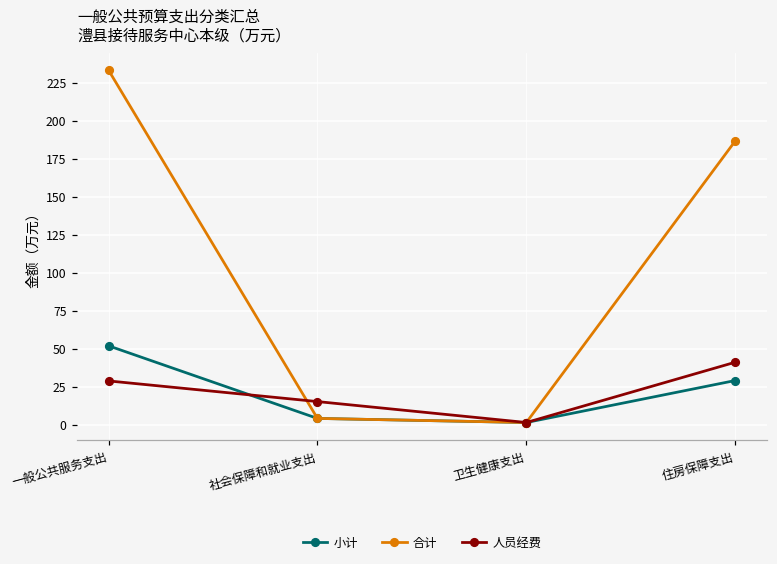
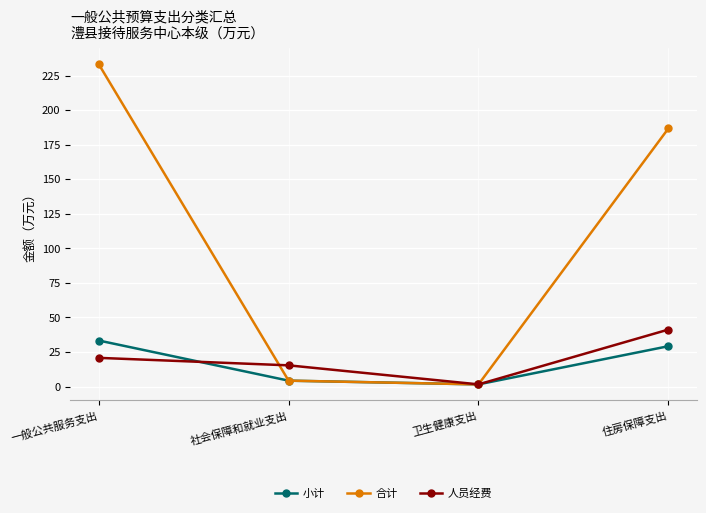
小计, 一般公共服务支出: 52 -> 33
人员经费, 一般公共服务支出: 29 -> 21
